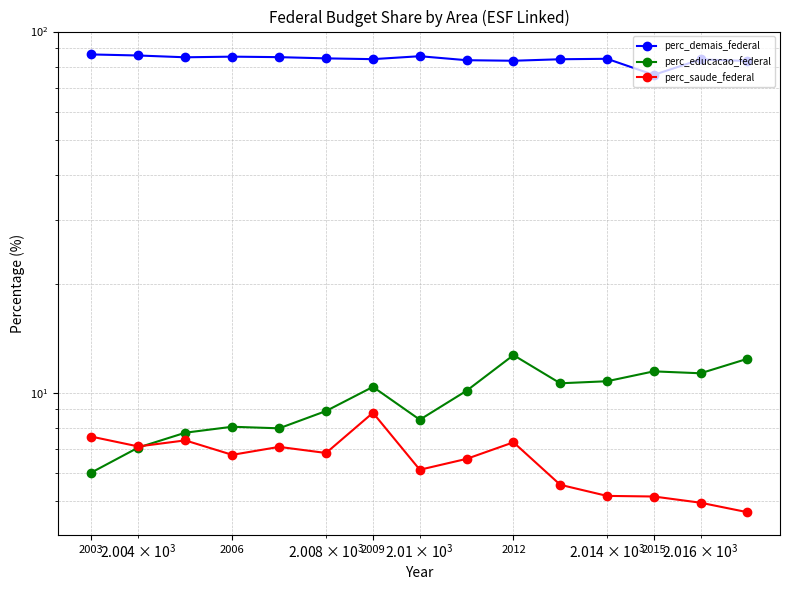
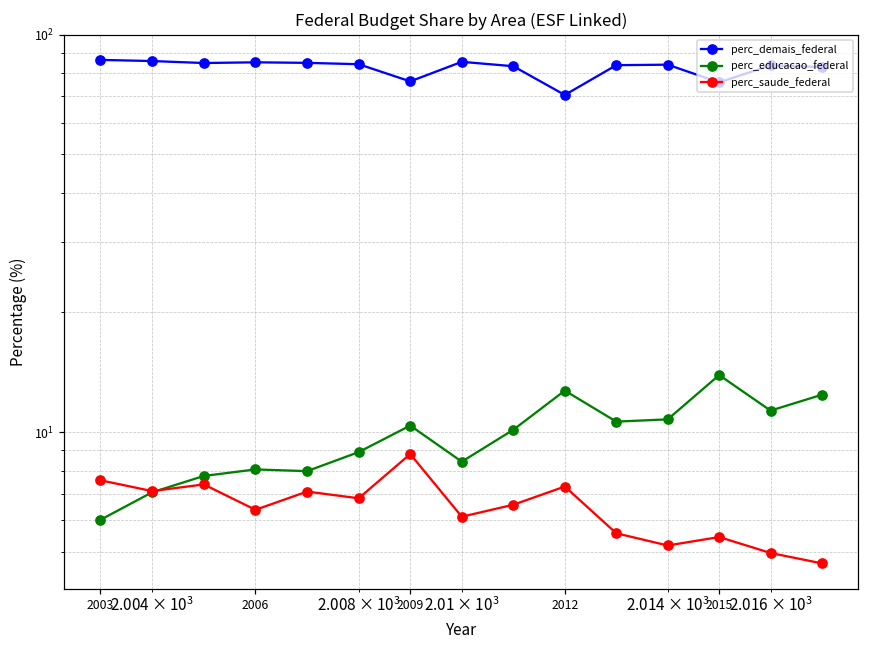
perc_saude_federal, 2006: 6.7 -> 6.4
perc_demais_federal, 2009: 84 -> 76
perc_demais_federal, 2012: 83 -> 71
perc_educacao_federal, 2015: 11.5 -> 13.9
perc_saude_federal, 2015: 5.2 -> 5.4
